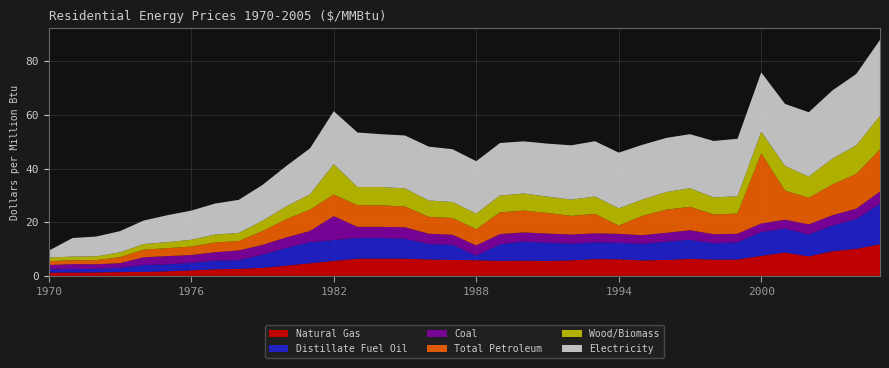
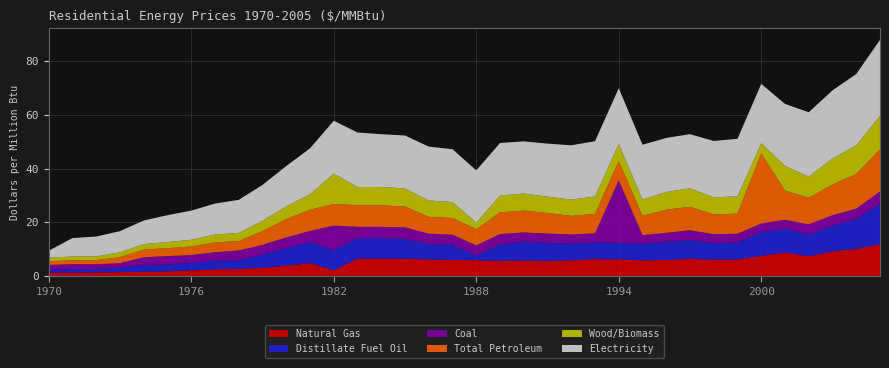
Natural Gas, 1982: 6 -> 2
Wood/Biomass, 1988: 6 -> 2
Coal, 1994: 3 -> 23
Total Petroleum, 1994: 3 -> 7
Wood/Biomass, 2000: 8 -> 4
